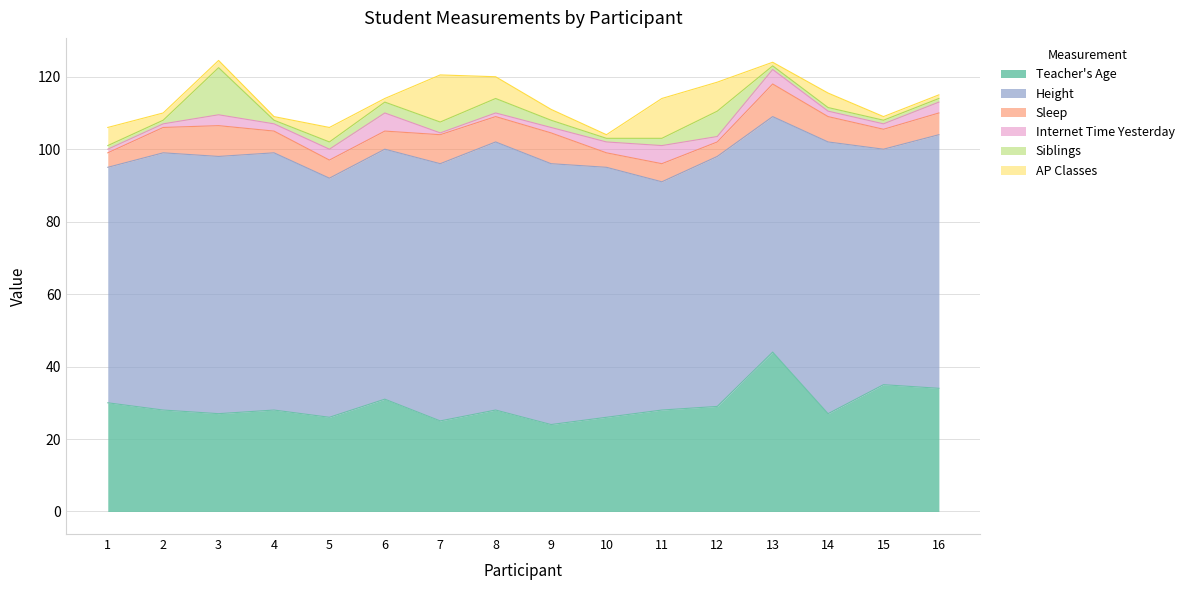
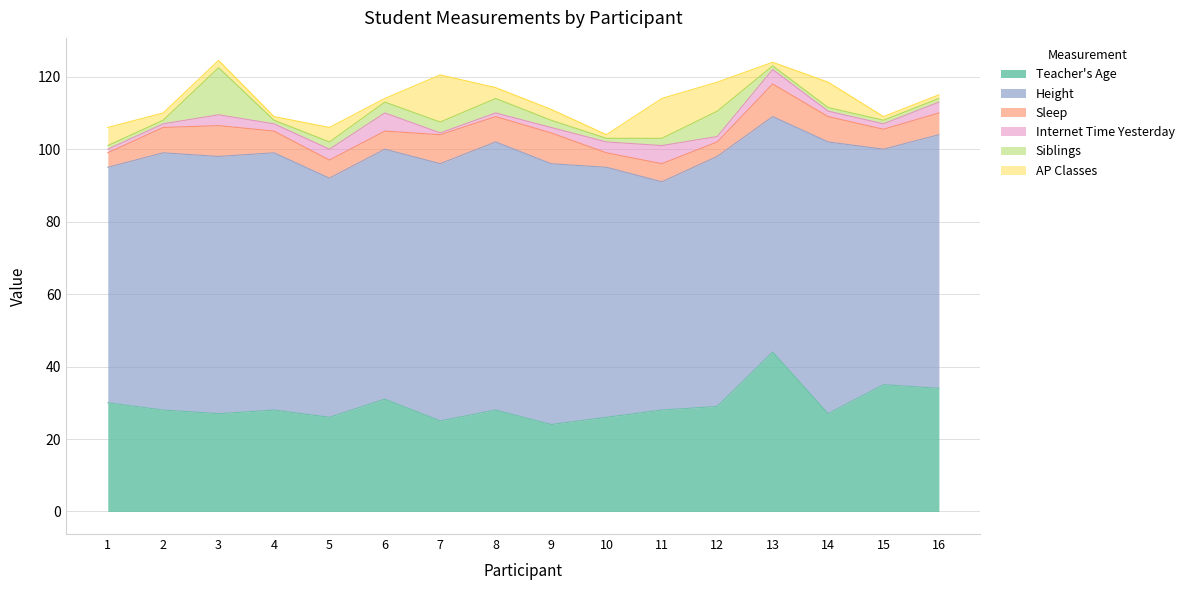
AP Classes, 8: 6 -> 3
AP Classes, 14: 4 -> 7
